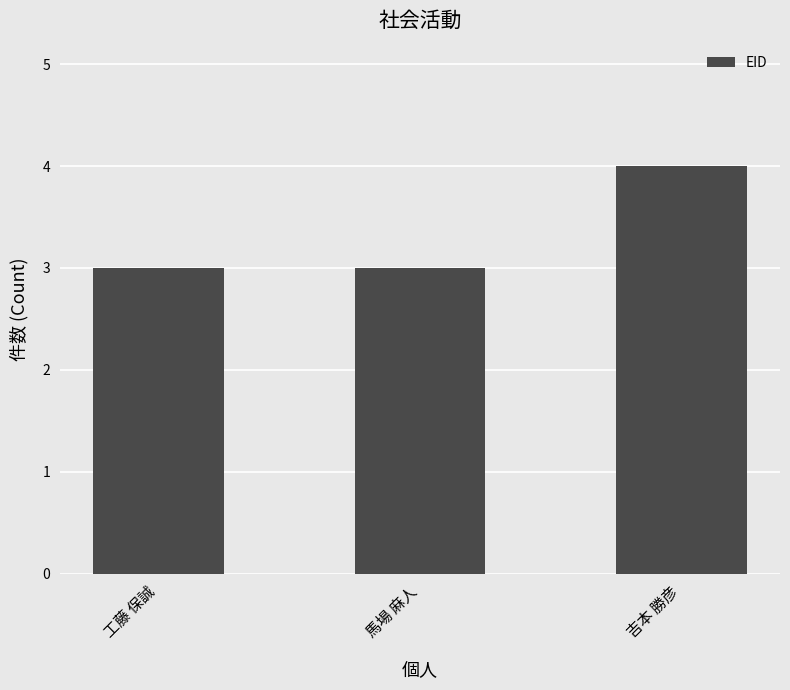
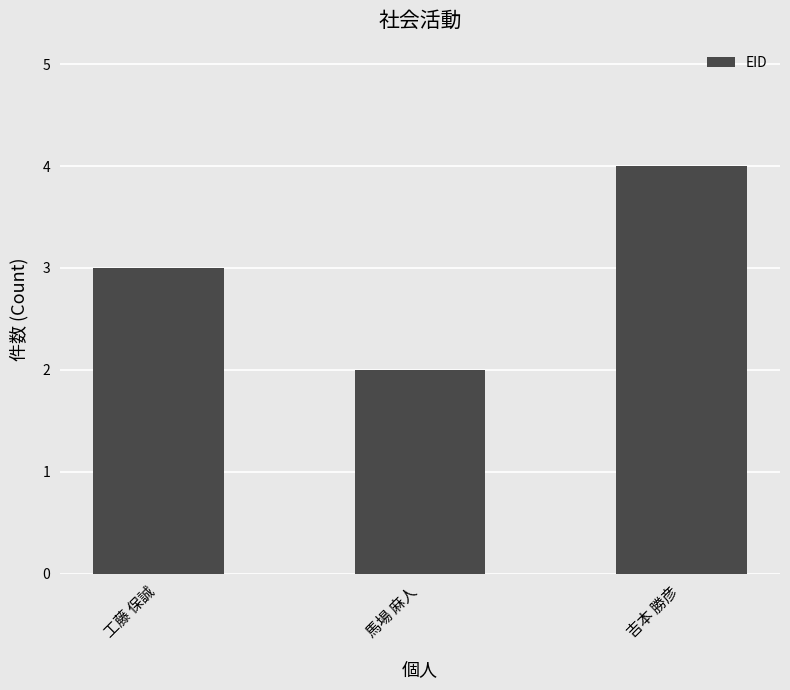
馬場 麻人: 3 -> 2
